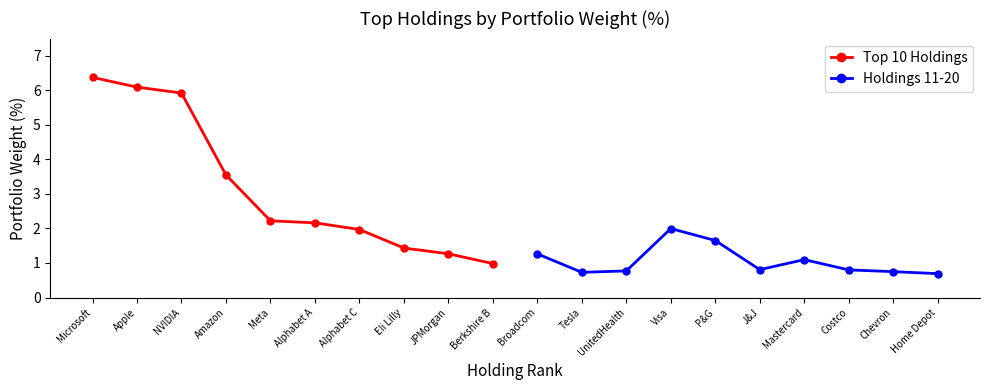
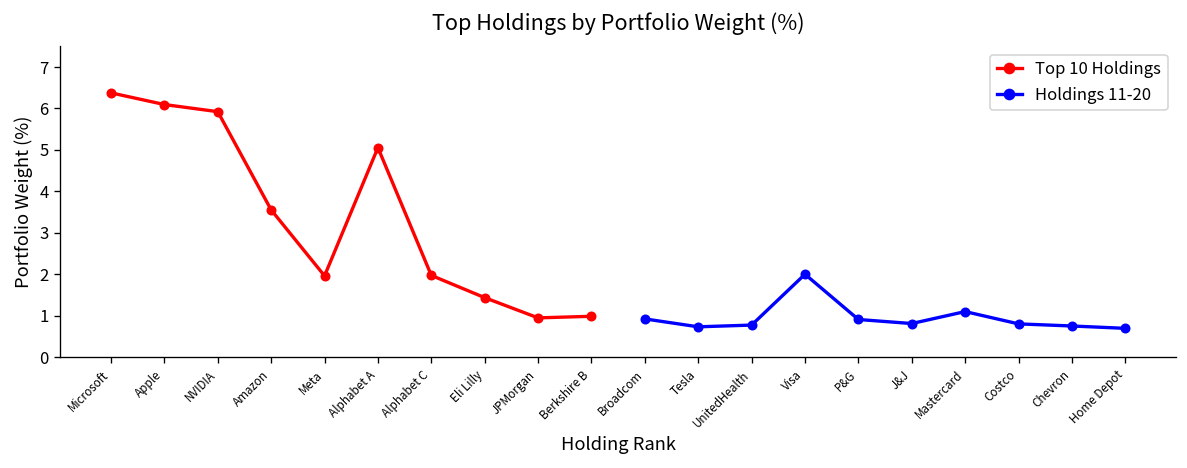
Top 10 Holdings, Meta: 2.2 -> 2.0
Top 10 Holdings, Alphabet A: 2.2 -> 5.1
Top 10 Holdings, JPMorgan: 1.3 -> 0.9
Holdings 11-20, Broadcom: 1.3 -> 0.9
Holdings 11-20, P&G: 1.7 -> 0.9
